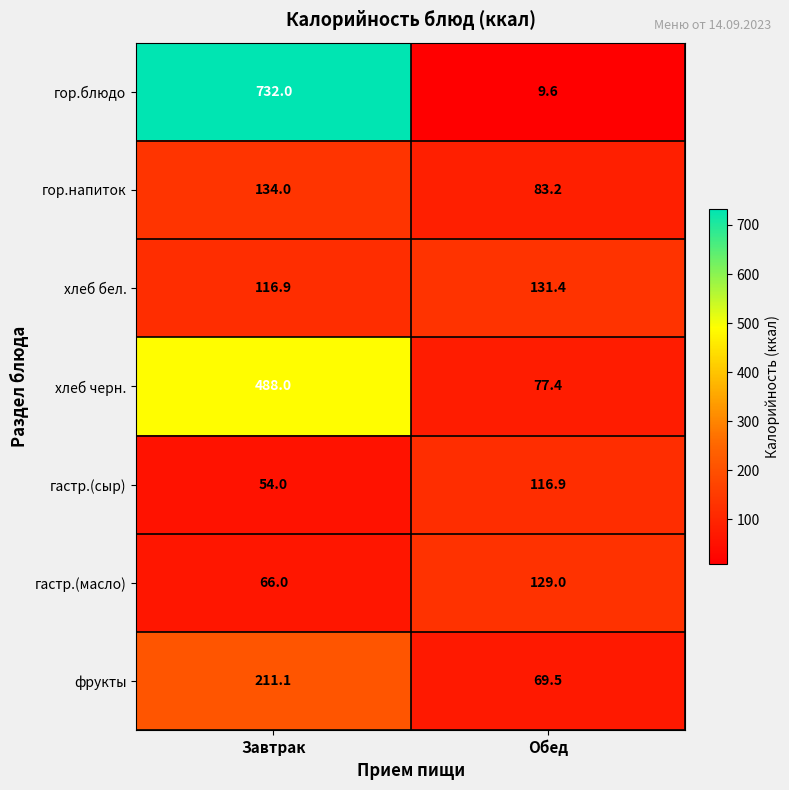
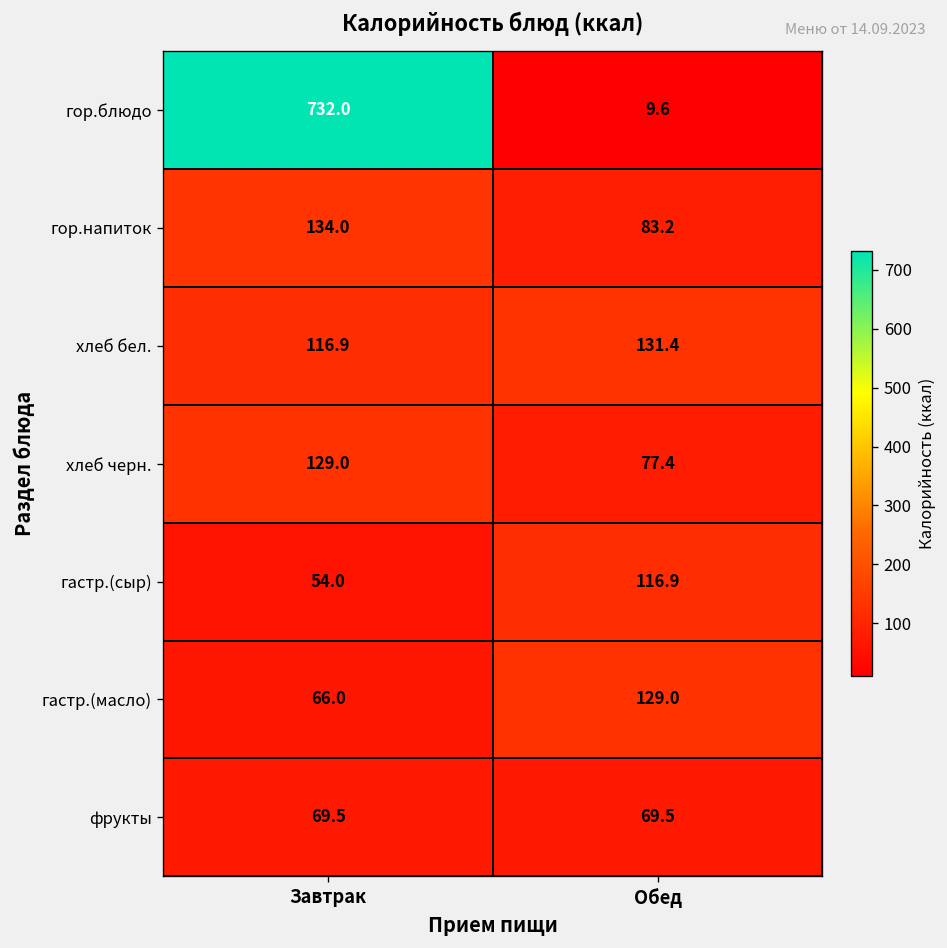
хлеб черн., Завтрак: 488.0 -> 129.0
фрукты, Завтрак: 211.1 -> 69.5
